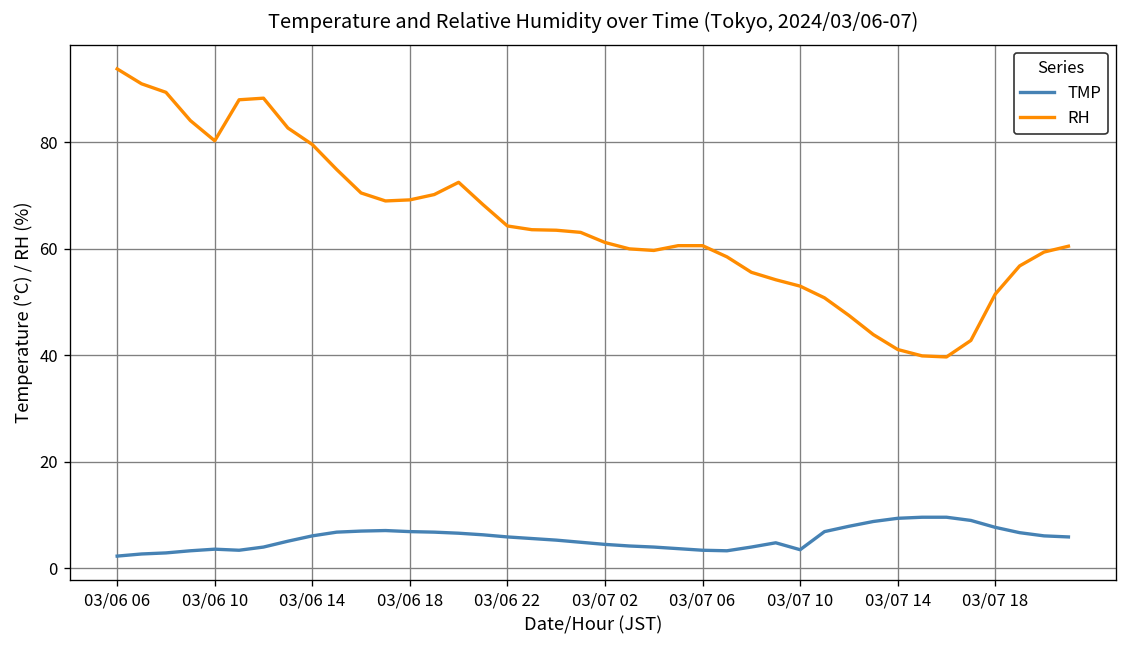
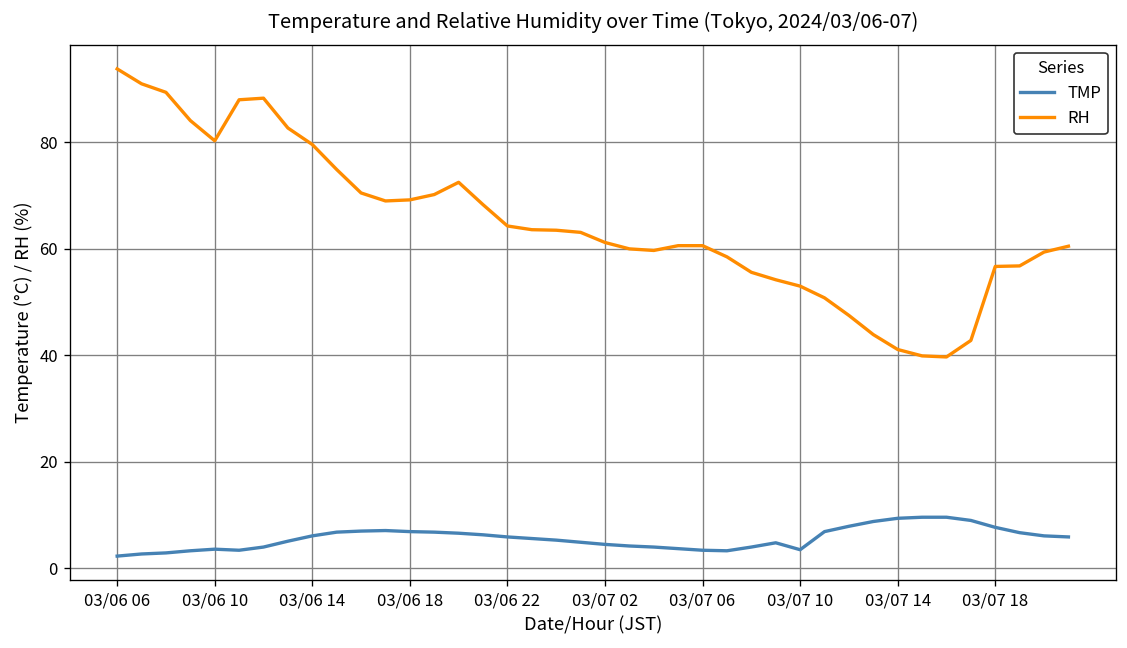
RH, 03/07 18: 52 -> 57
